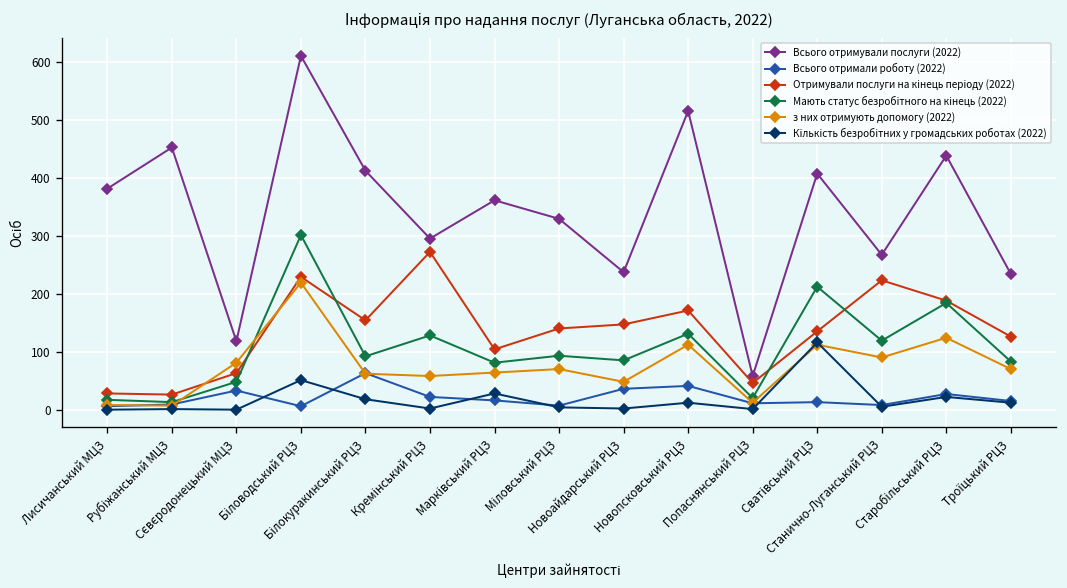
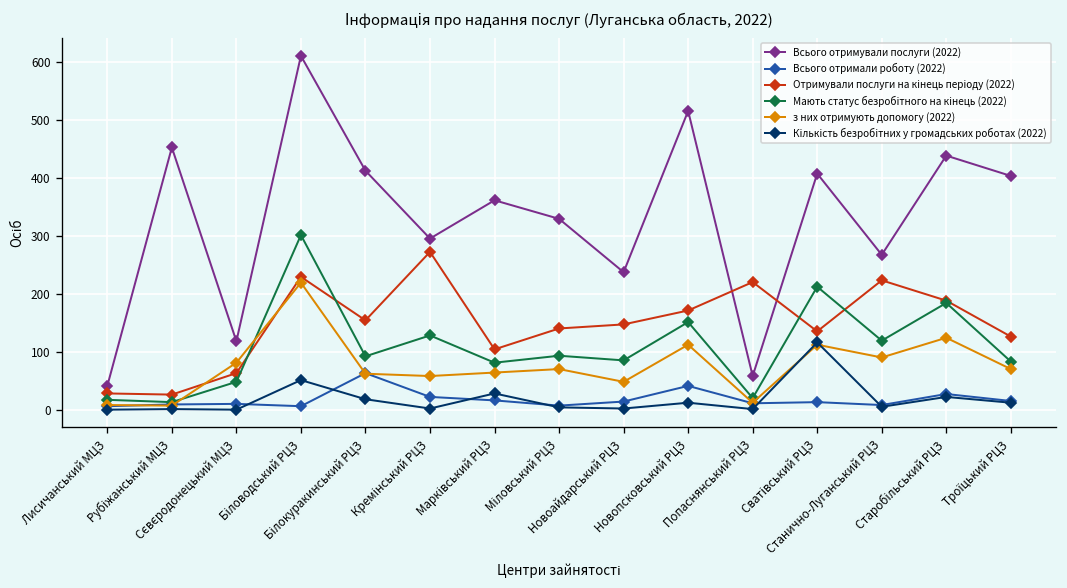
Всього отримували послуги (2022), Лисичанський МЦЗ: 380 -> 40
Всього отримали роботу (2022), Сєвєродонецький МЦЗ: 30 -> 10
Всього отримали роботу (2022), Новоайдарський РЦЗ: 40 -> 10
Мають статус безробітного на кінець (2022), Новопсковський РЦЗ: 130 -> 150
Отримували послуги на кінець періоду (2022), Попаснянський РЦЗ: 50 -> 220
Всього отримували послуги (2022), Троїцький РЦЗ: 230 -> 400
